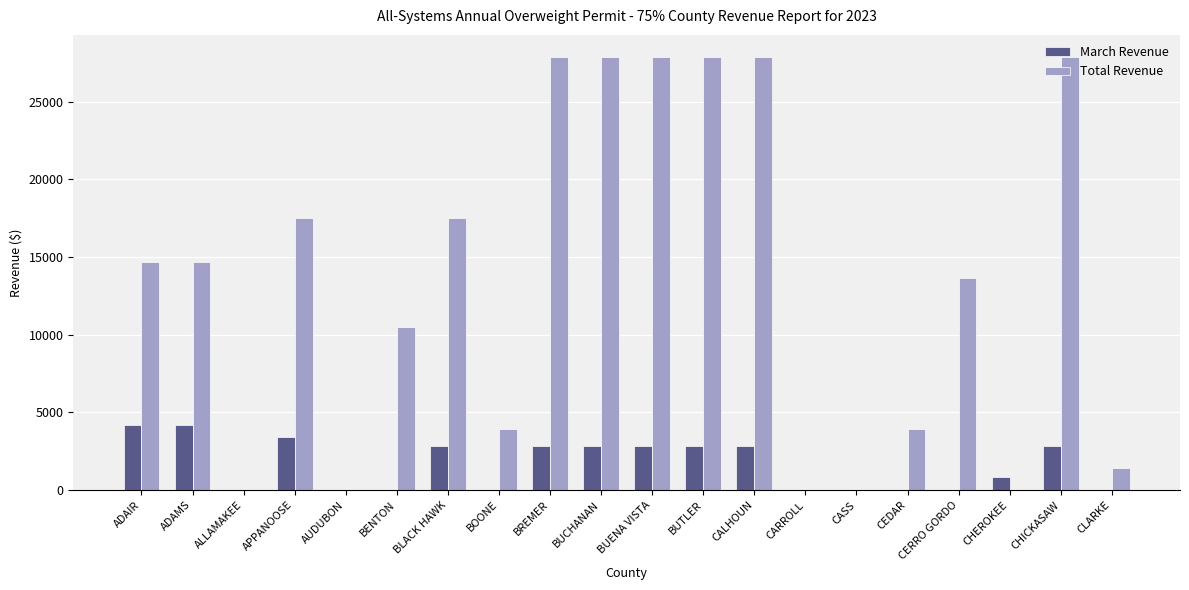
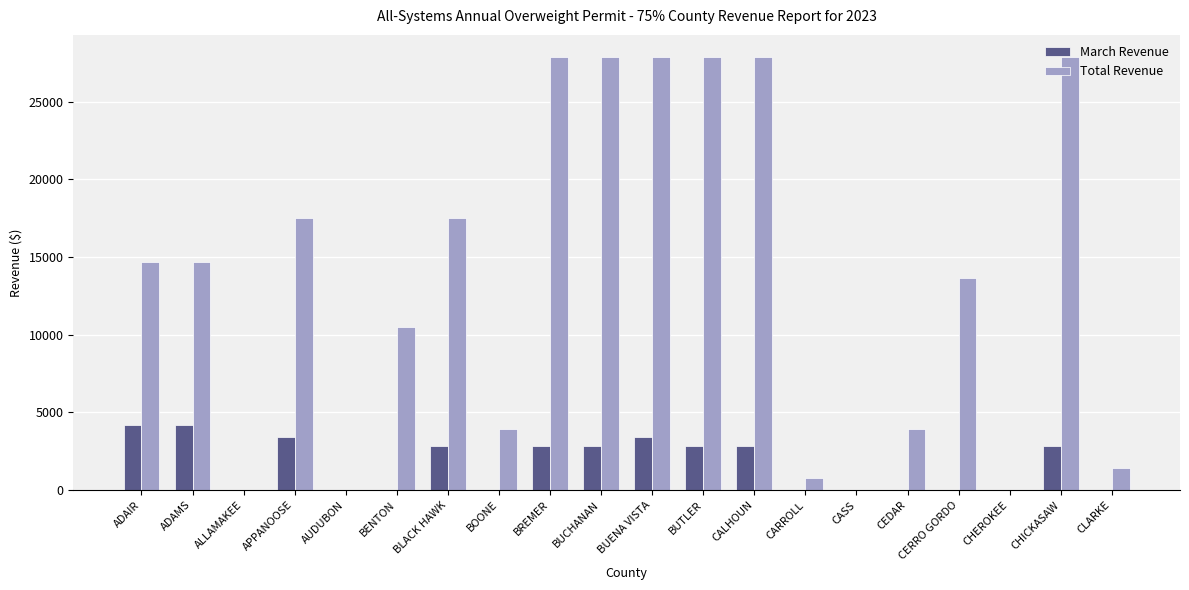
March Revenue, BUENA VISTA: 2800 -> 3400
Total Revenue, CARROLL: 0 -> 800
March Revenue, CHEROKEE: 900 -> 0
